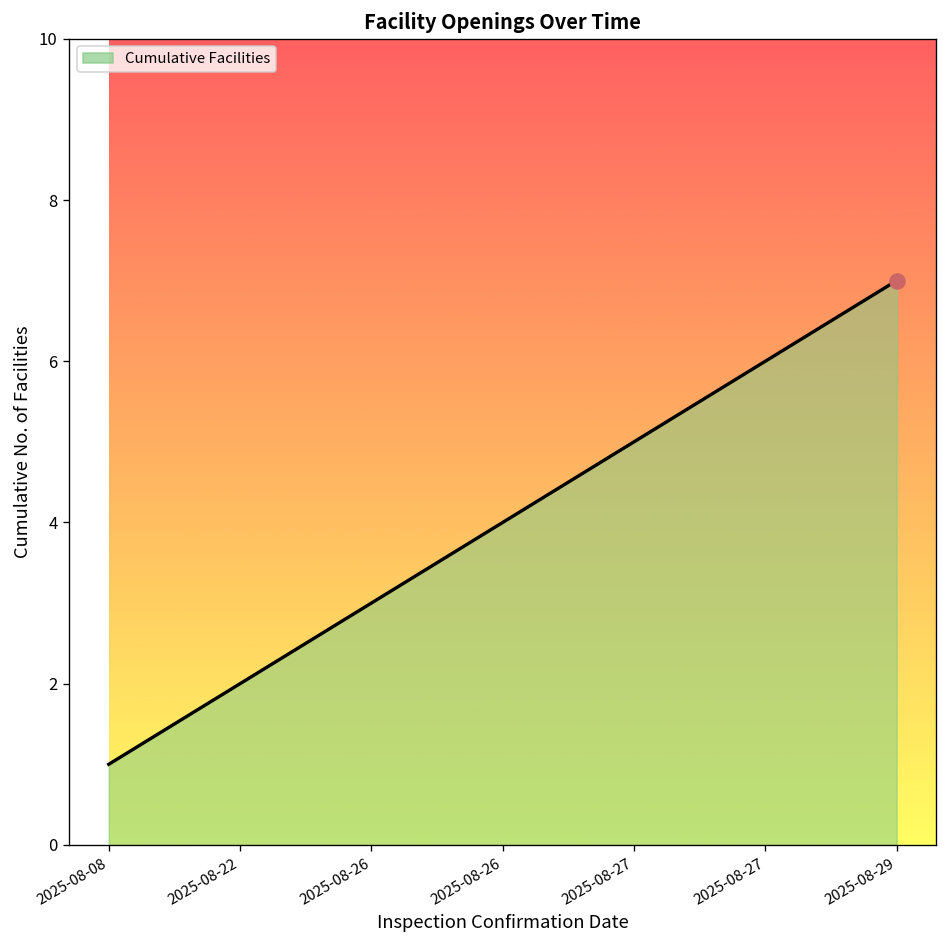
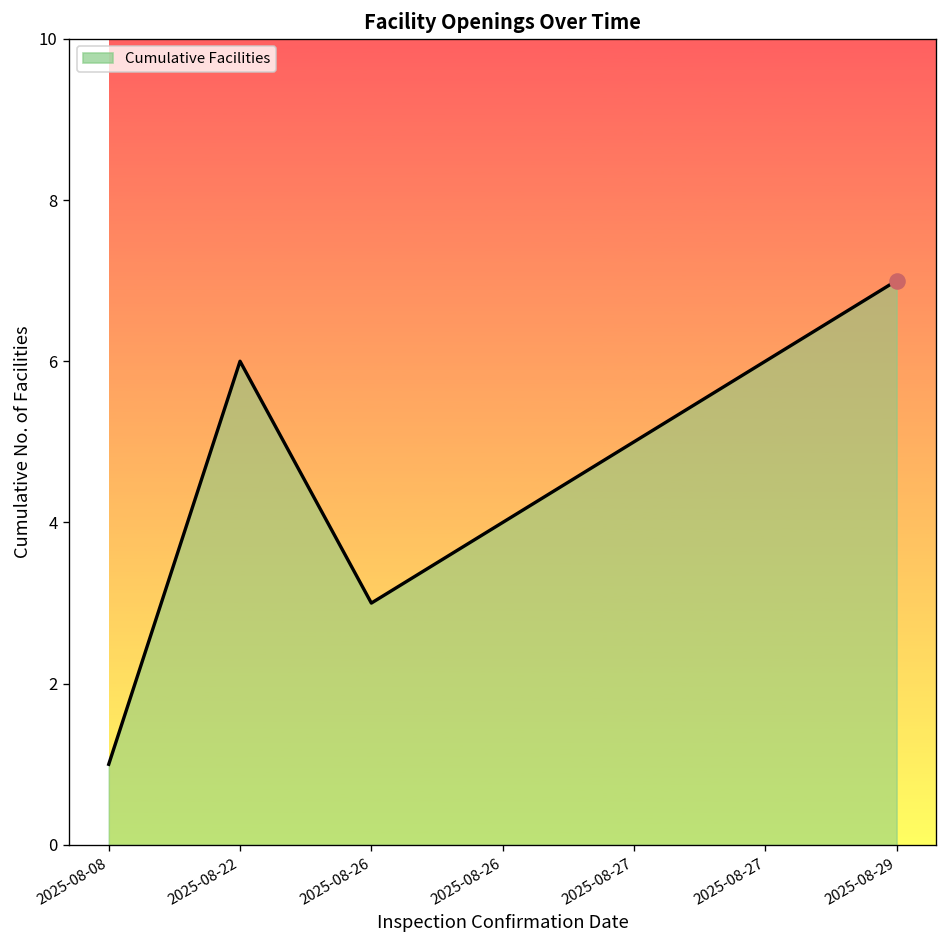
Cumulative Facilities, 2025-08-22: 2 -> 6
